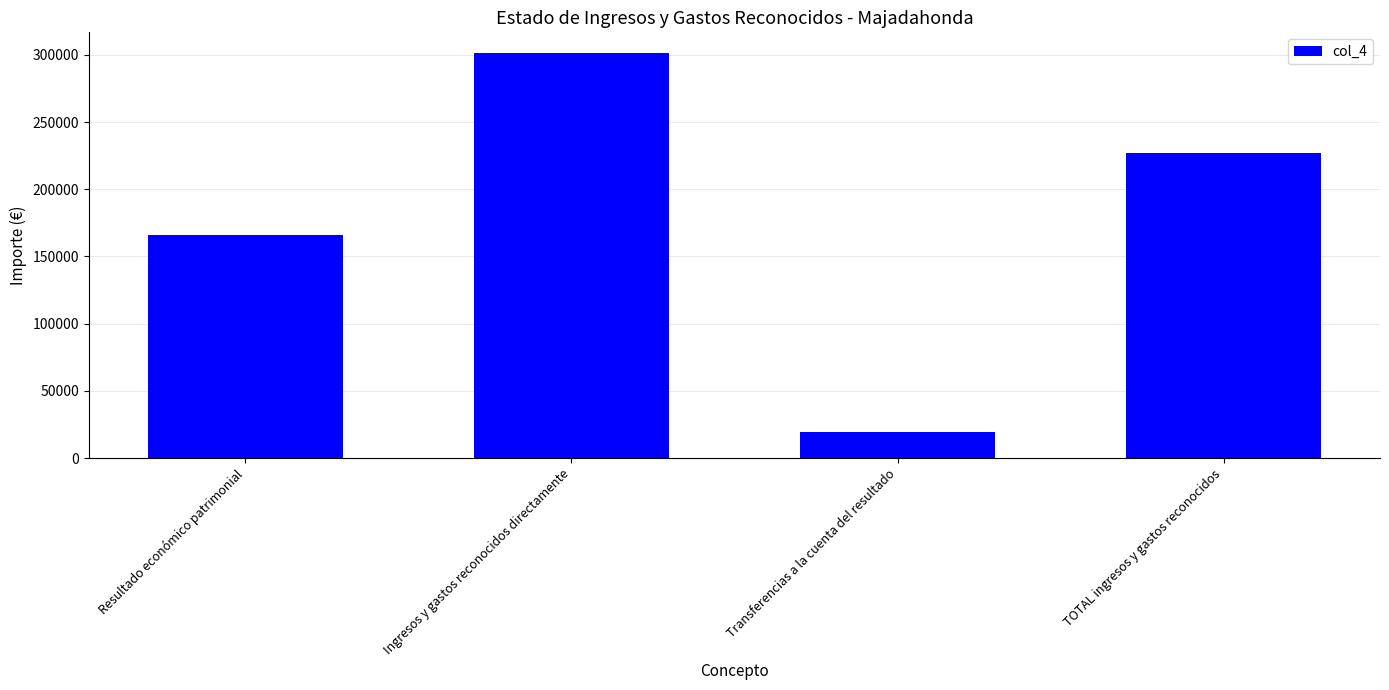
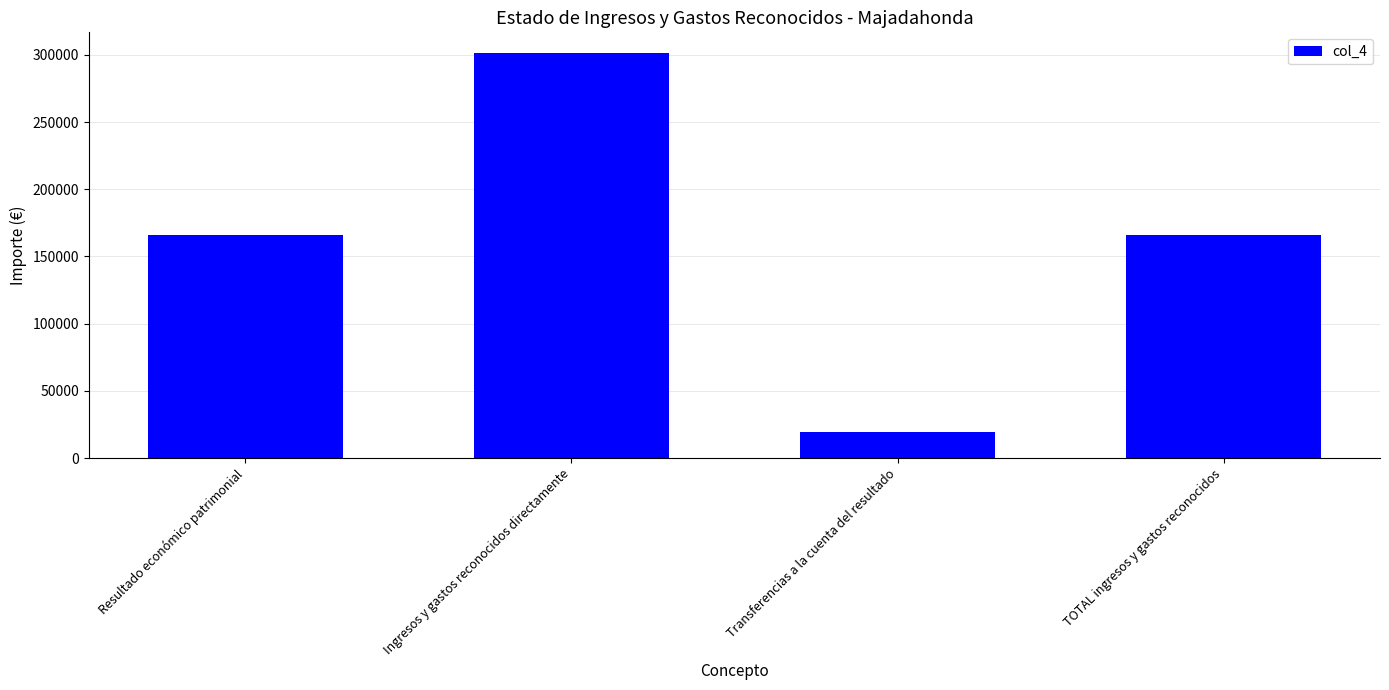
TOTAL ingresos y gastos reconocidos: 227000 -> 166000
